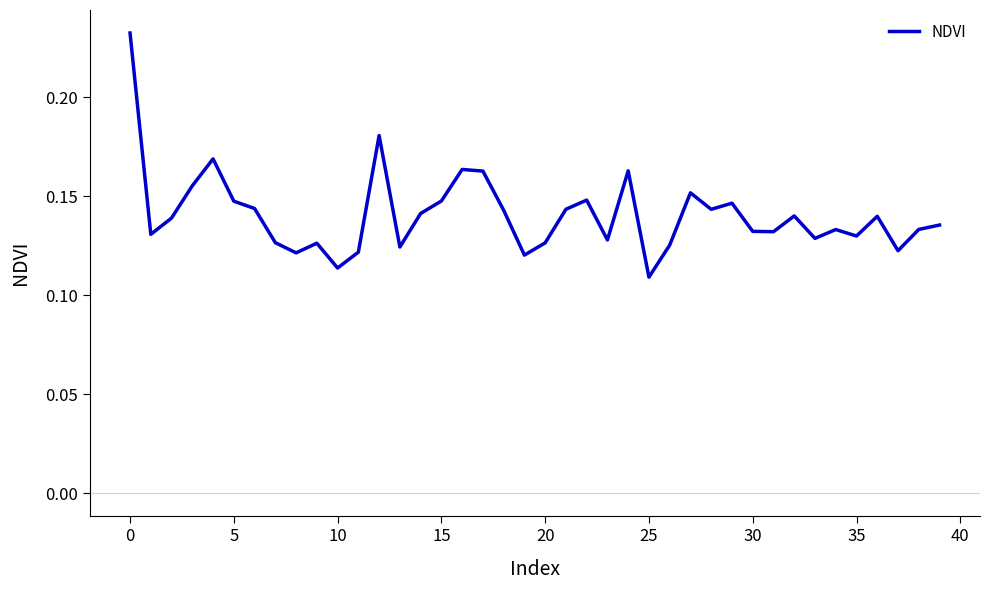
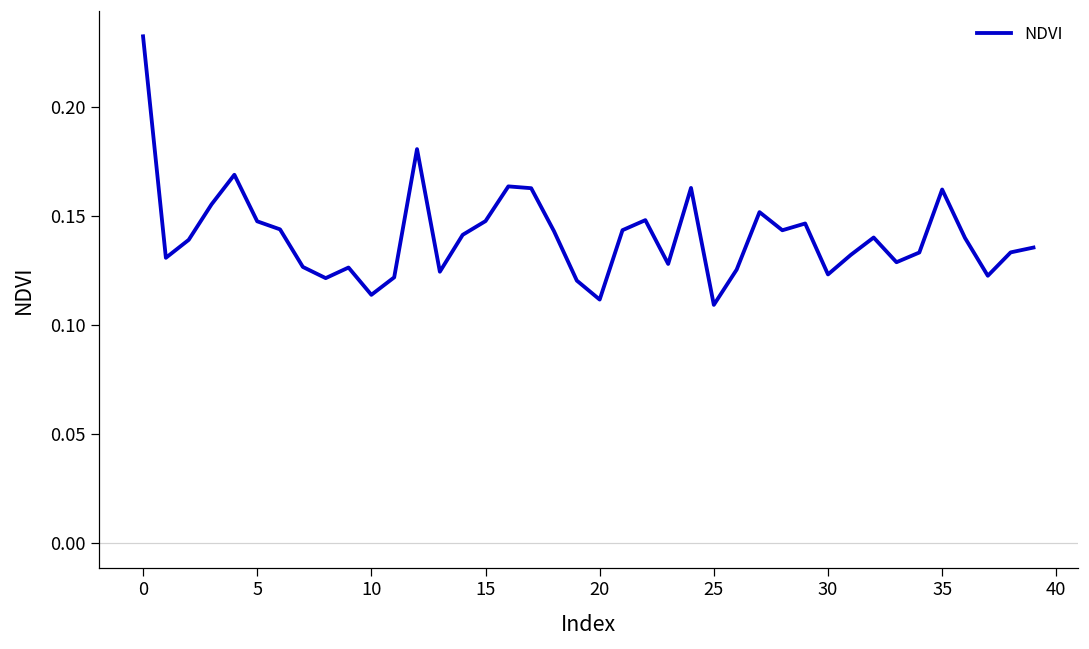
20: 0.127 -> 0.112
30: 0.132 -> 0.123
35: 0.130 -> 0.162
